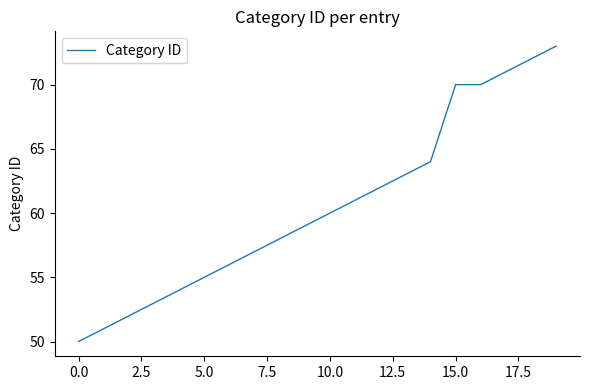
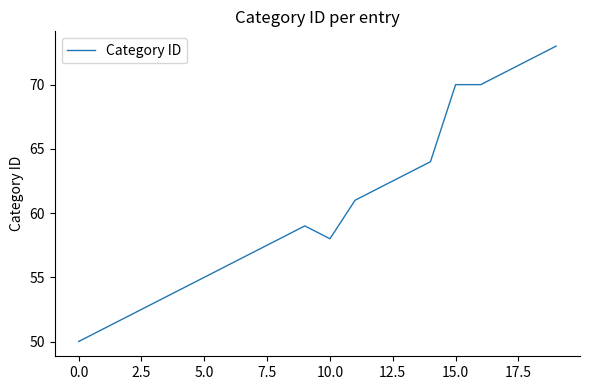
10.0: 60 -> 58
